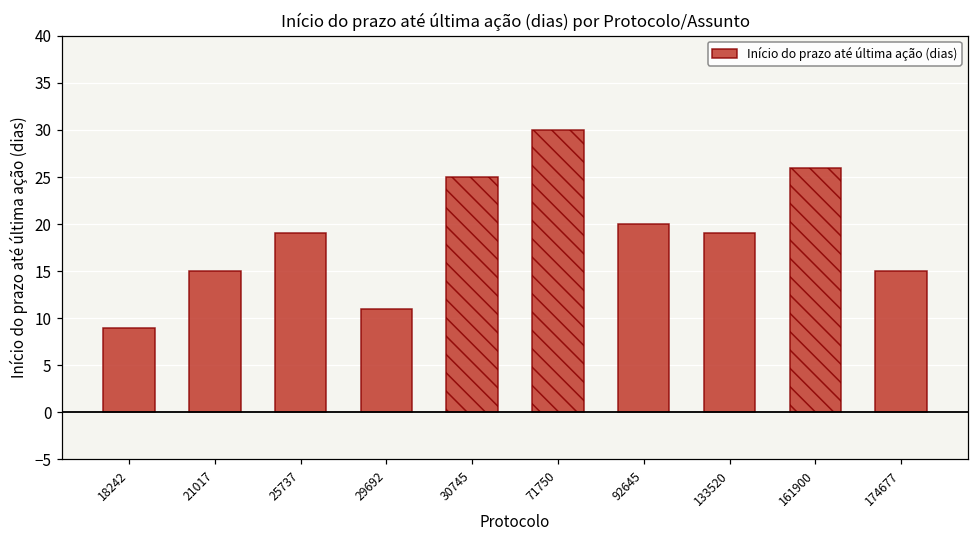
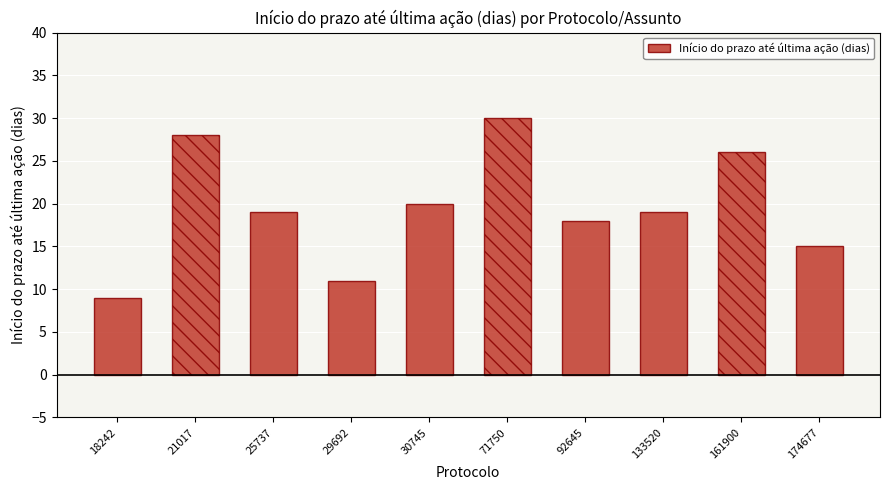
21017: 15 -> 28
30745: 25 -> 20
92645: 20 -> 18
